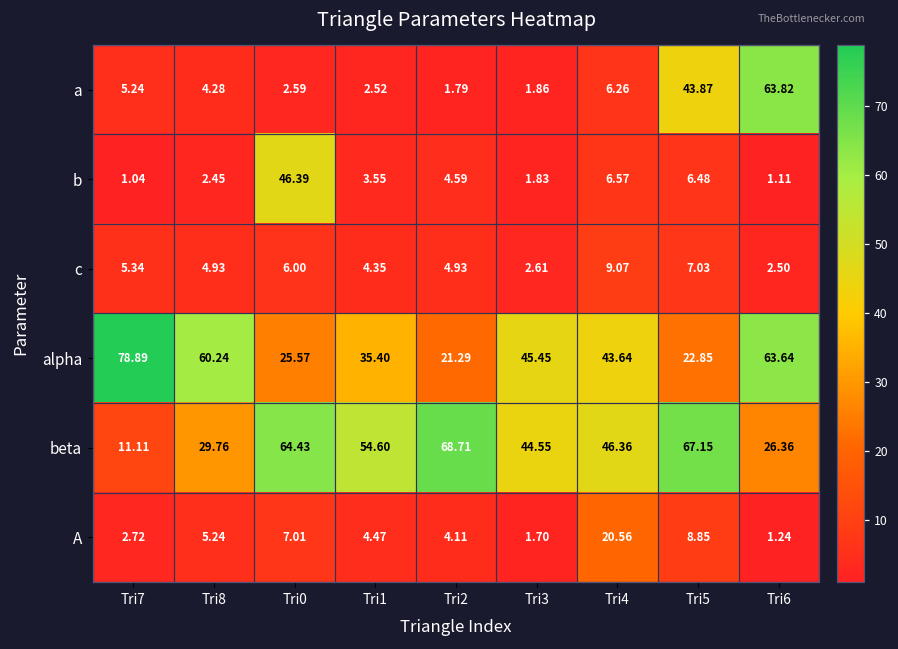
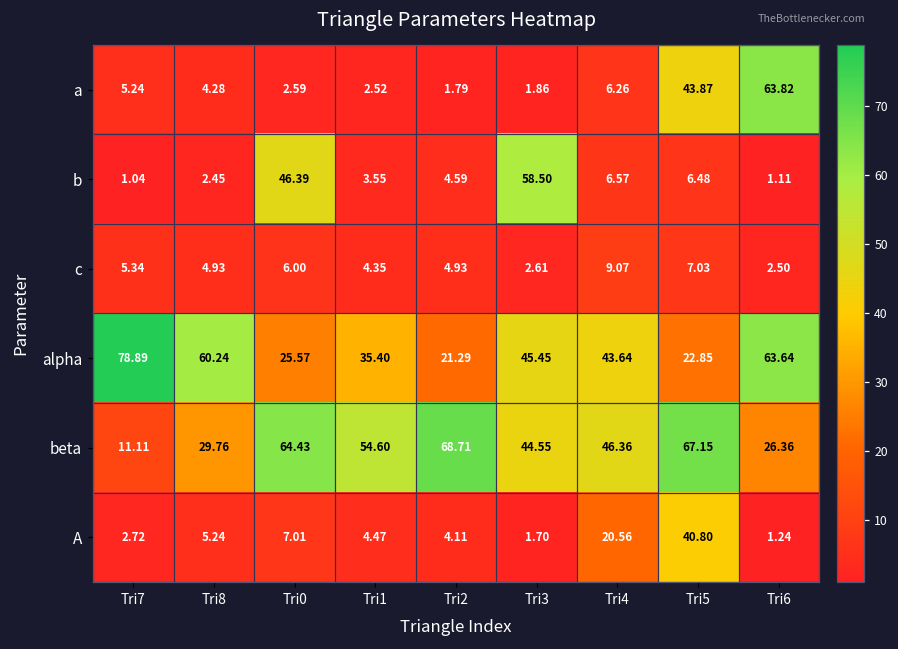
b, Tri3: 1.83 -> 58.50
A, Tri5: 8.85 -> 40.80
